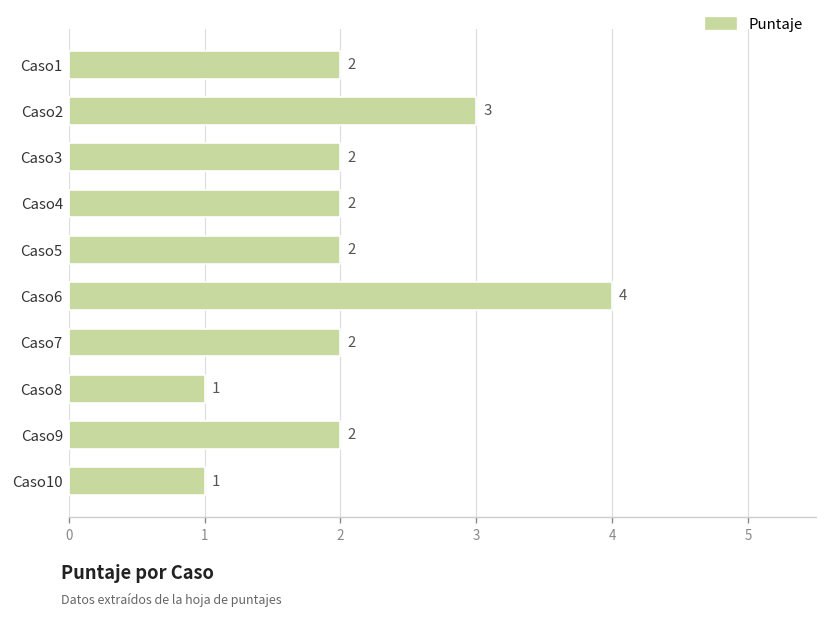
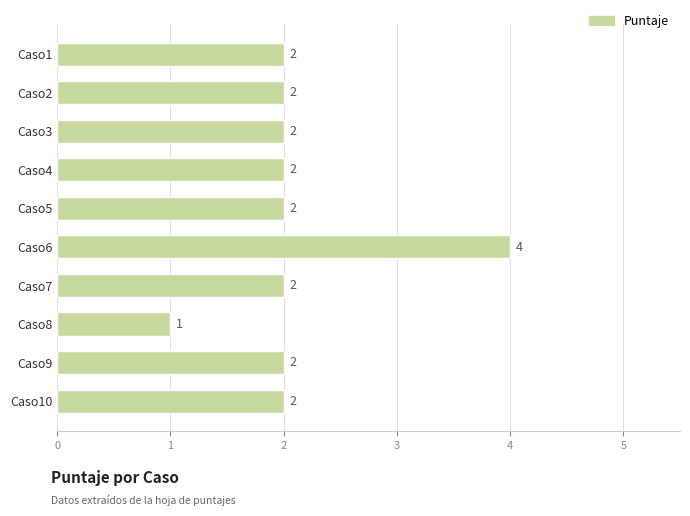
Caso2: 3 -> 2
Caso10: 1 -> 2
